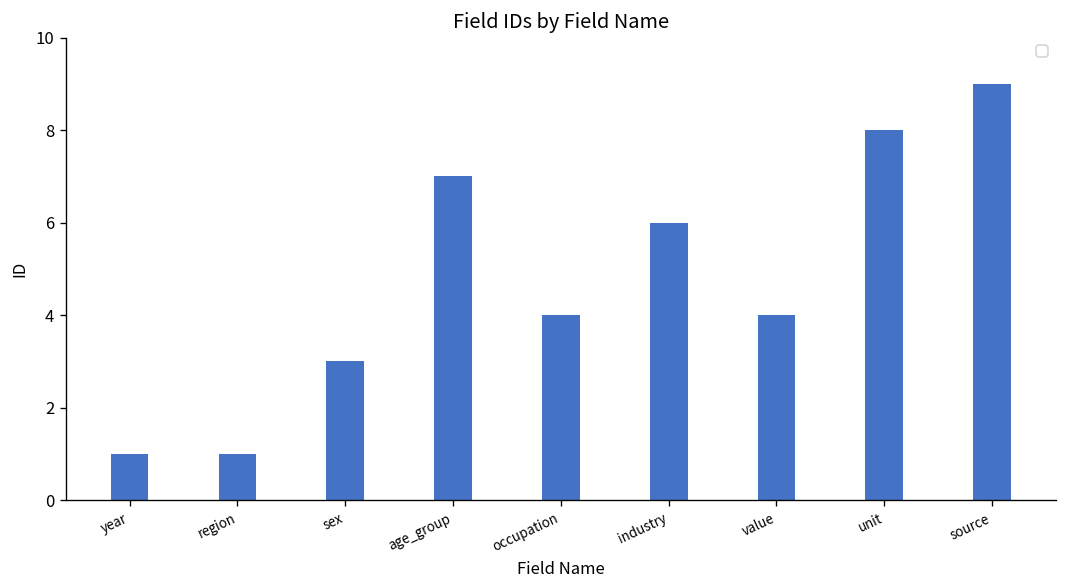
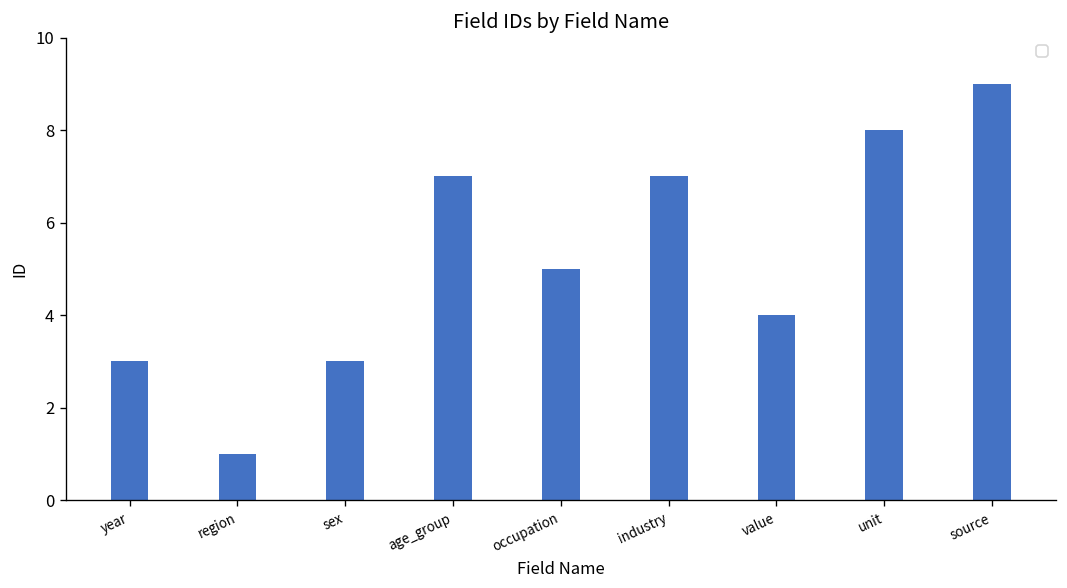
year: 1 -> 3
occupation: 4 -> 5
industry: 6 -> 7
